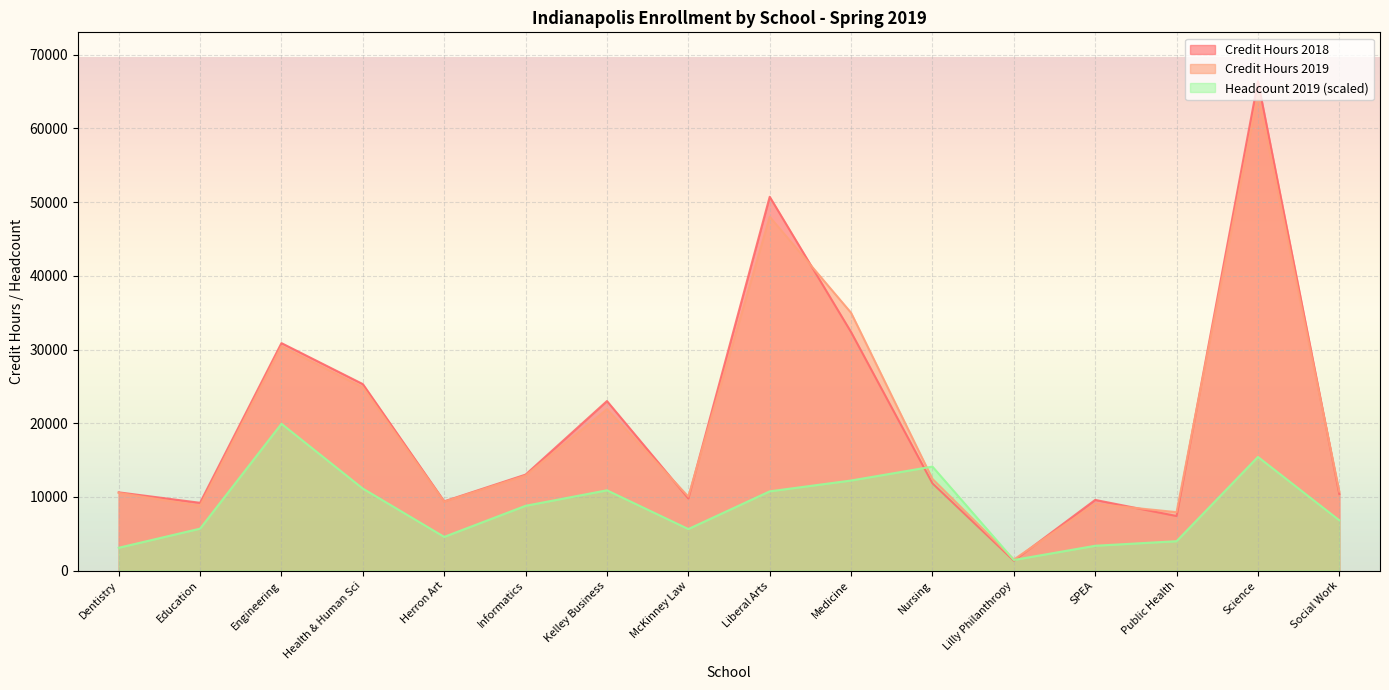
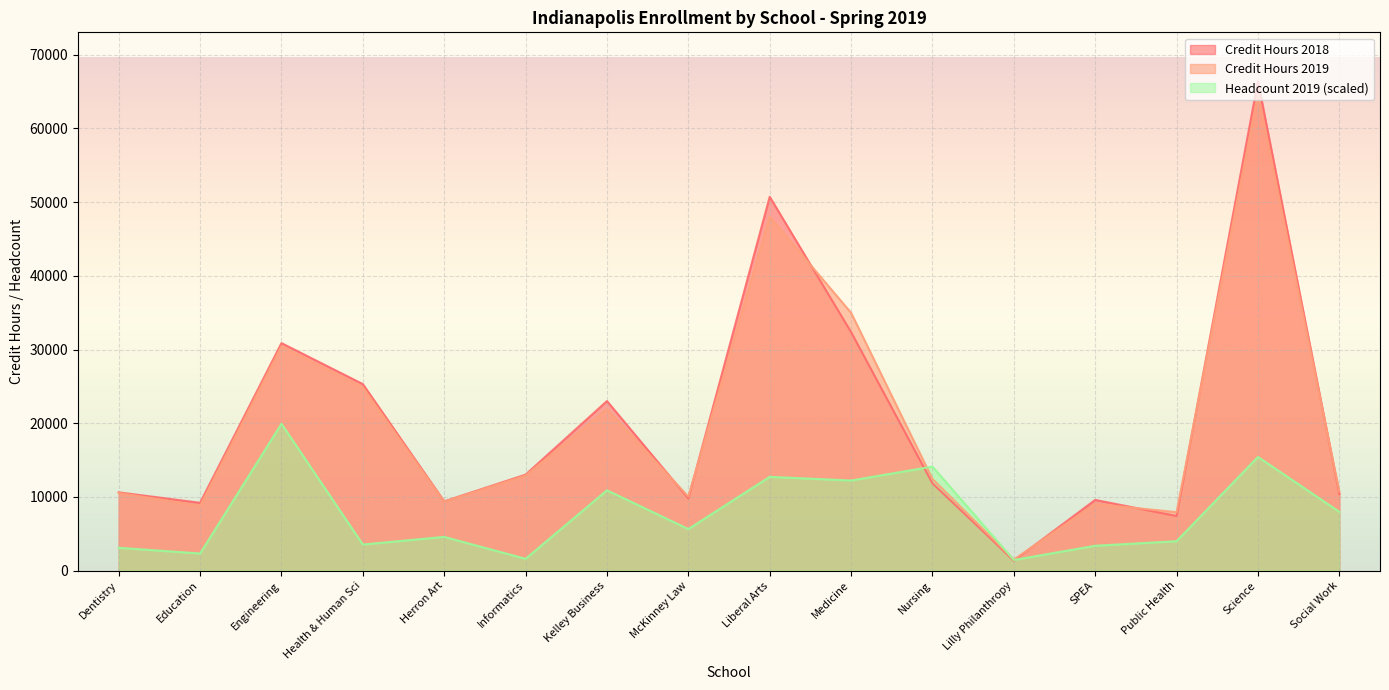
Headcount 2019 (scaled), Education: 6000 -> 2000
Headcount 2019 (scaled), Health & Human Sci: 11000 -> 4000
Headcount 2019 (scaled), Informatics: 9000 -> 2000
Headcount 2019 (scaled), Liberal Arts: 11000 -> 13000
Headcount 2019 (scaled), Social Work: 7000 -> 8000
